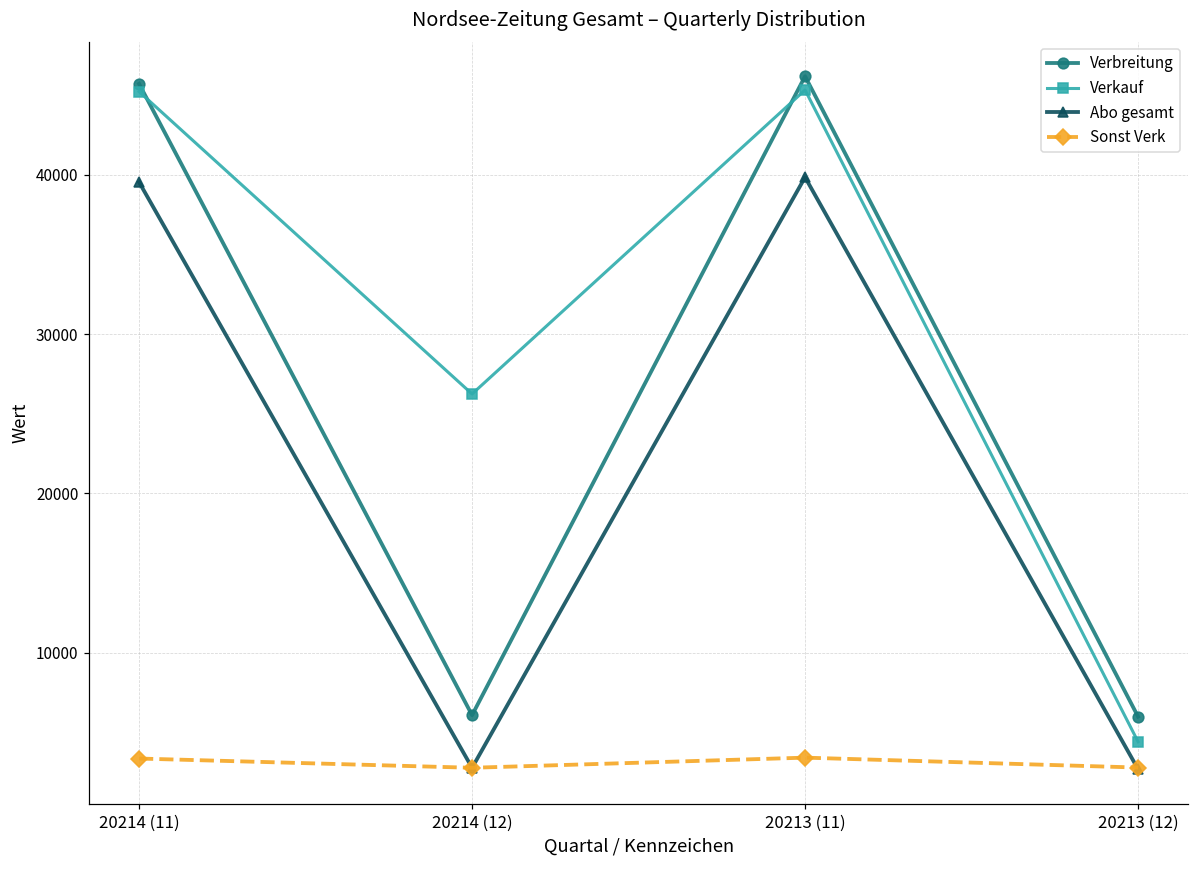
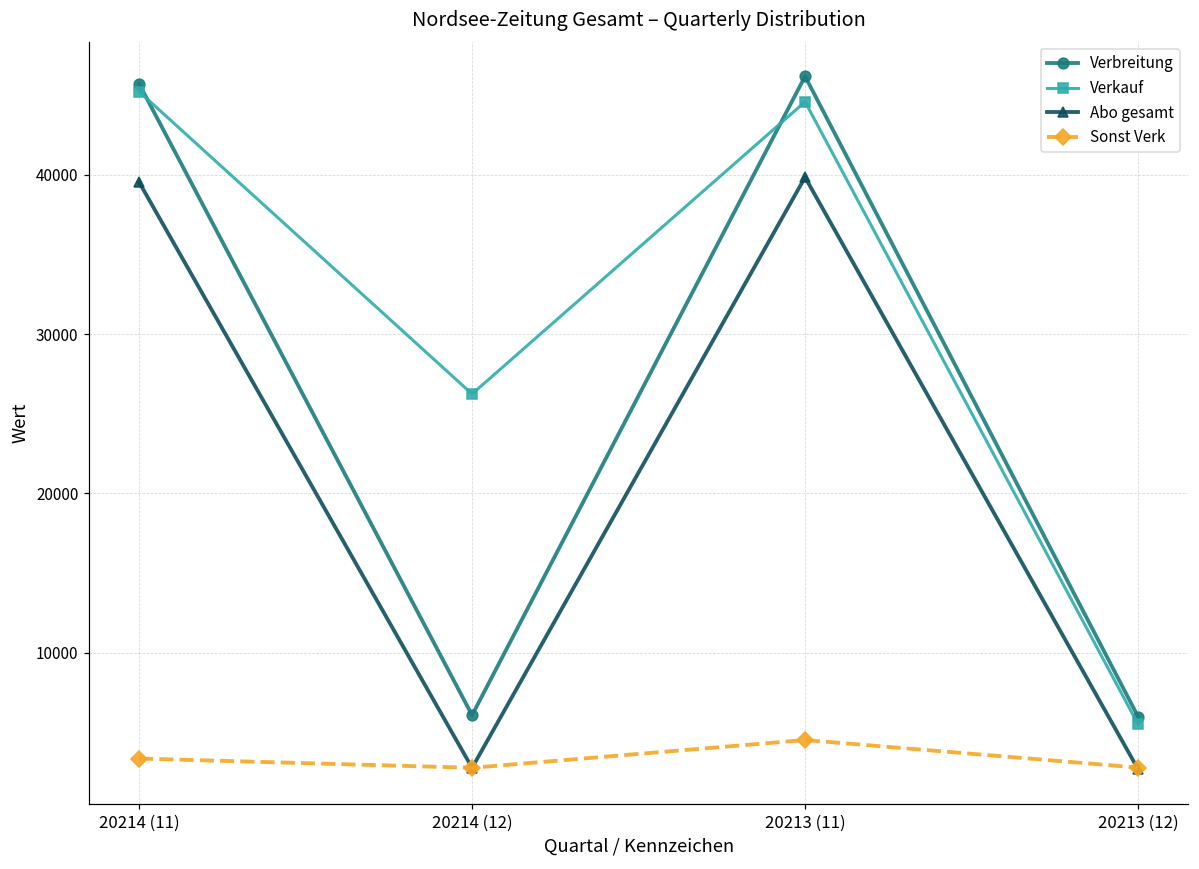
Verkauf, 20213 (11): 45300 -> 44600
Sonst Verk, 20213 (11): 3400 -> 4500
Verkauf, 20213 (12): 4400 -> 5500
